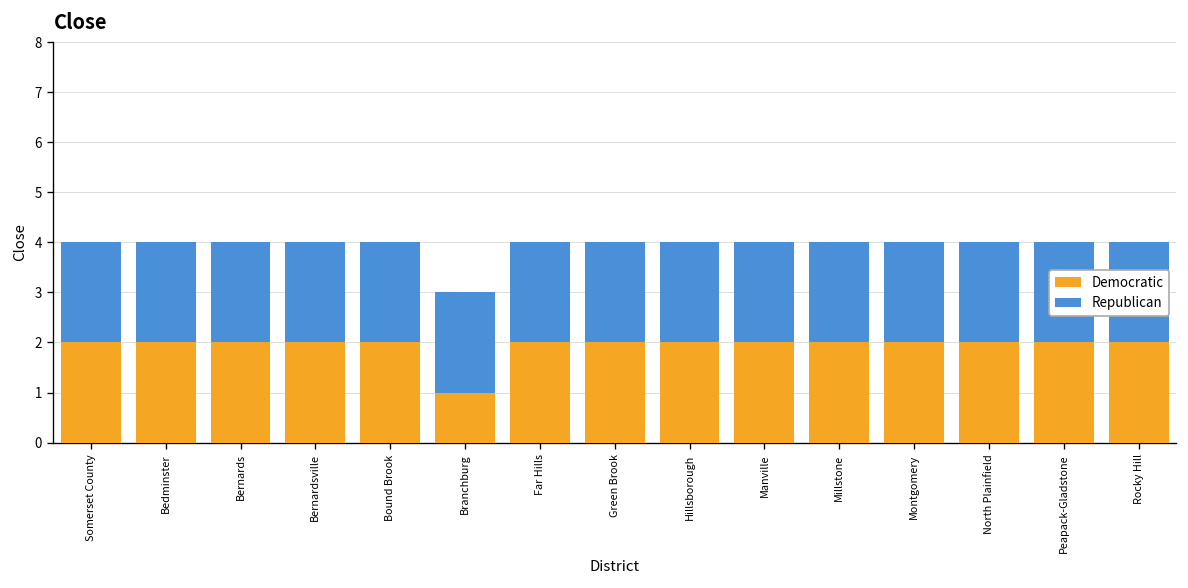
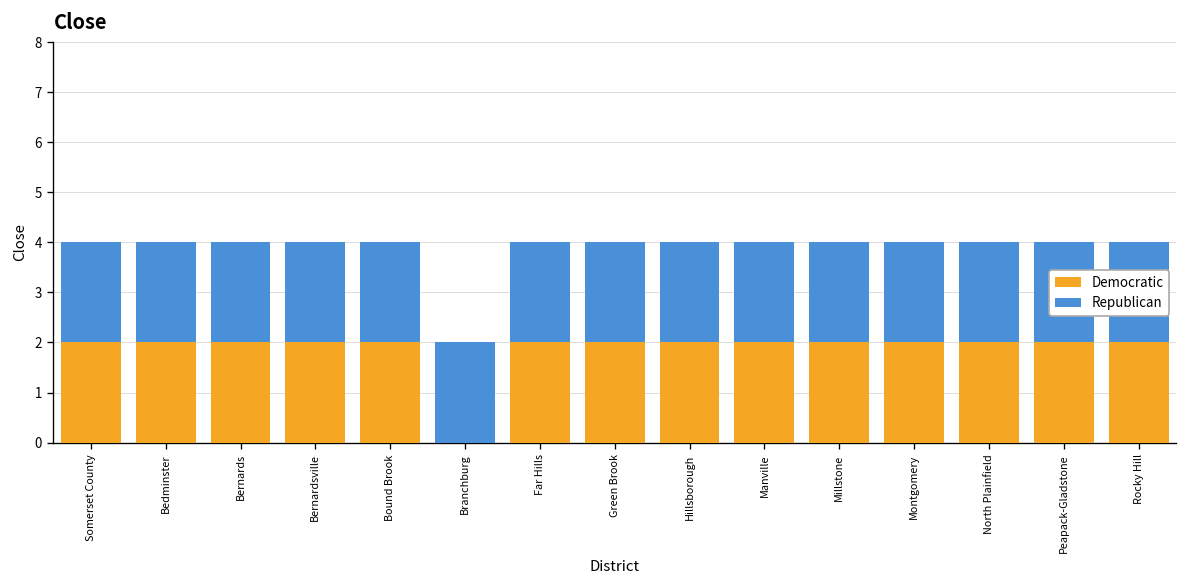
Democratic, Branchburg: 1 -> 0
